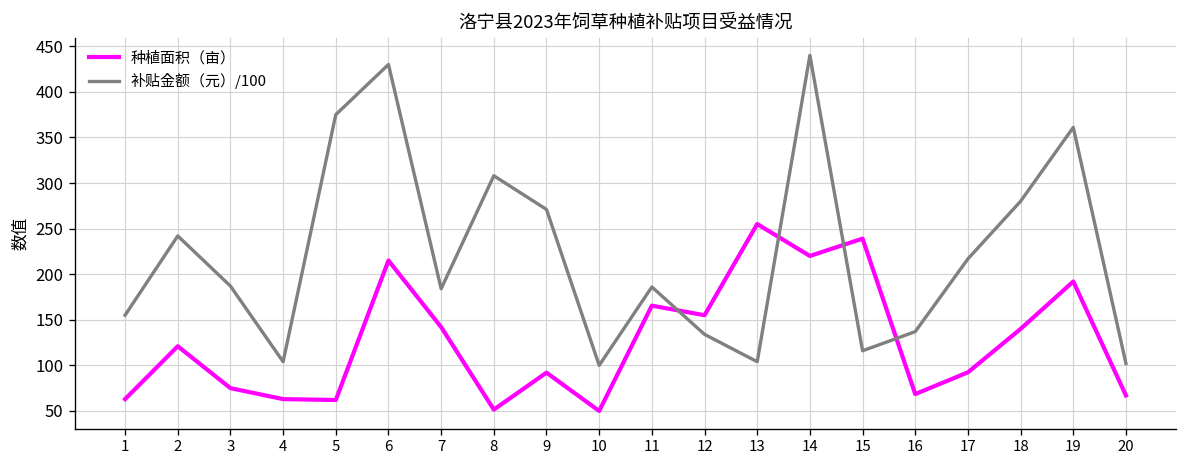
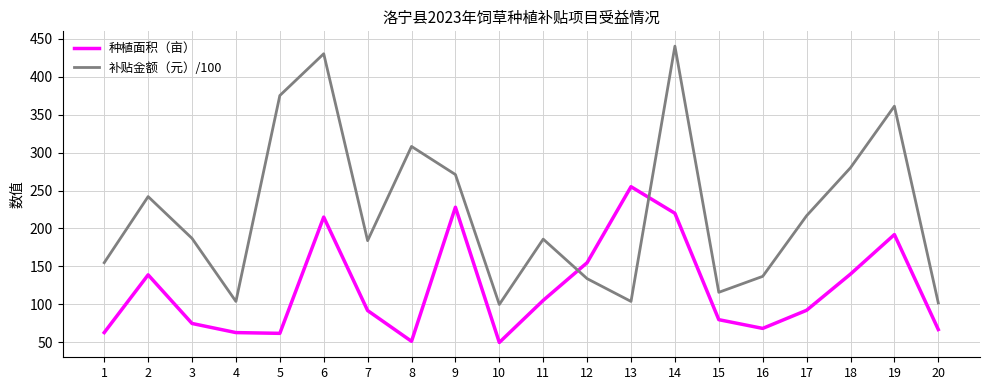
种植面积（亩）, 2: 120 -> 140
种植面积（亩）, 7: 140 -> 90
种植面积（亩）, 9: 90 -> 230
种植面积（亩）, 11: 170 -> 110
种植面积（亩）, 15: 240 -> 80
